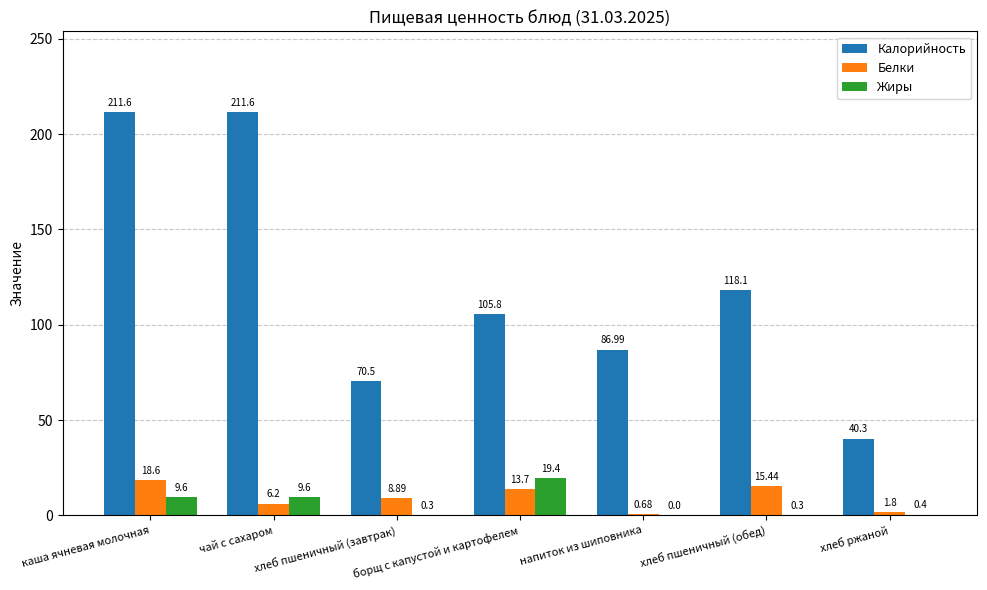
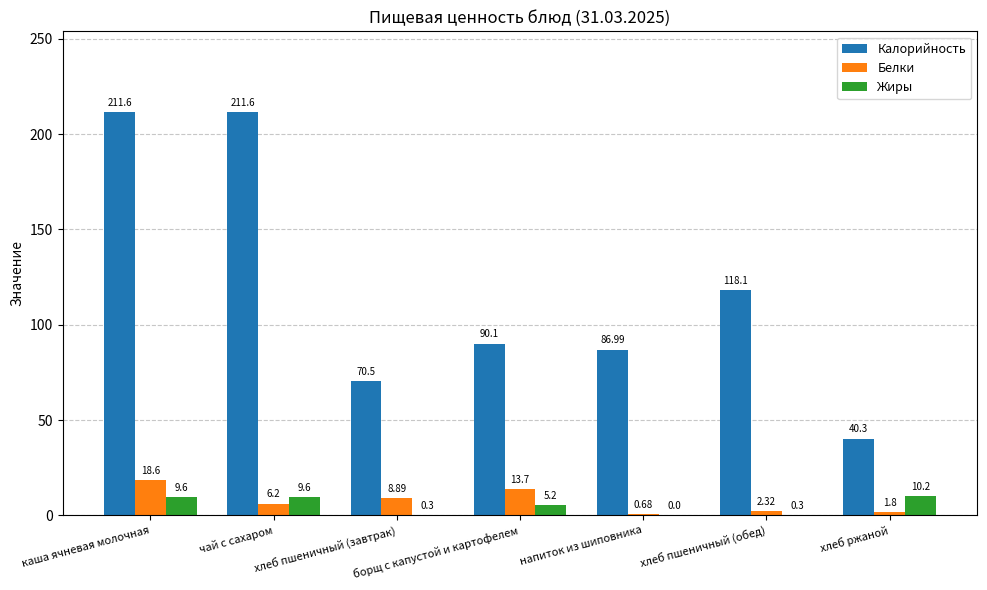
Калорийность, борщ с капустой и картофелем: 105.8 -> 90.1
Жиры, борщ с капустой и картофелем: 19.4 -> 5.2
Белки, хлеб пшеничный (обед): 15.44 -> 2.32
Жиры, хлеб ржаной: 0.4 -> 10.2
